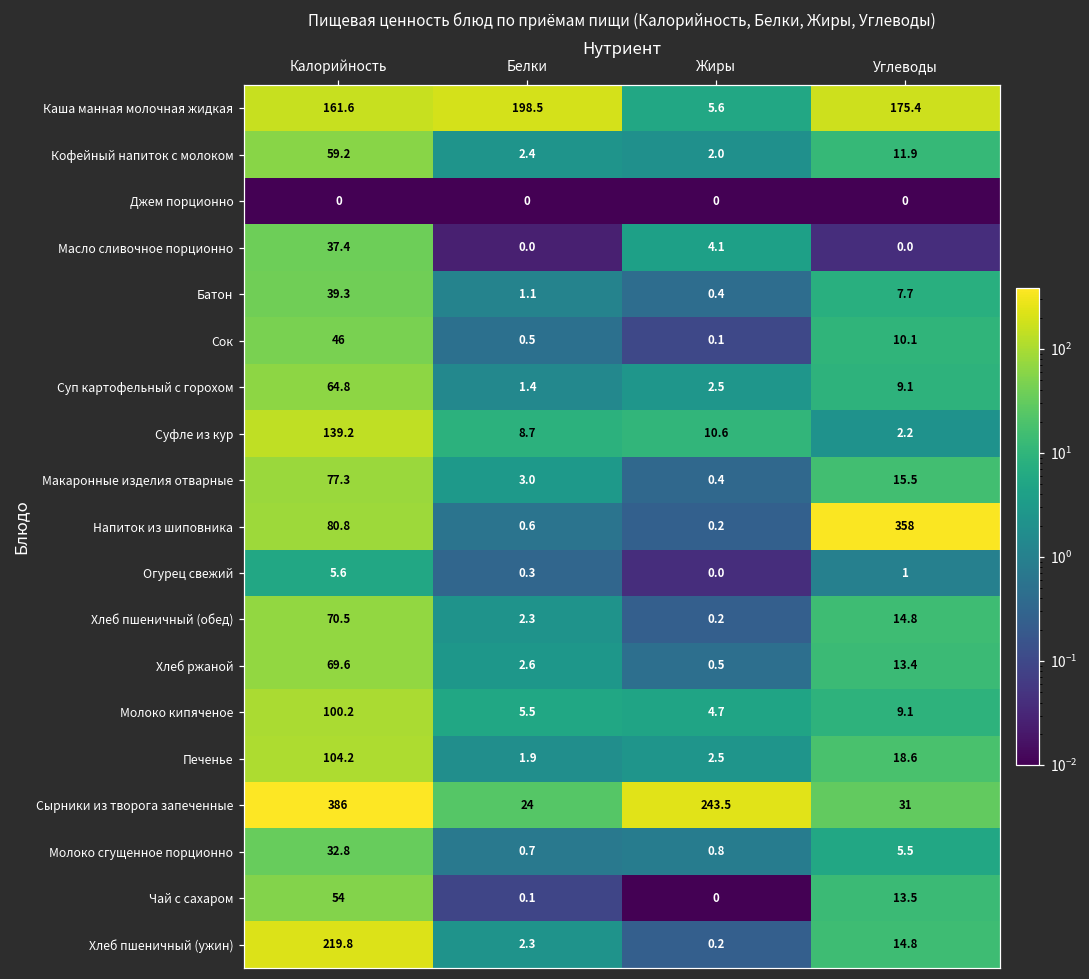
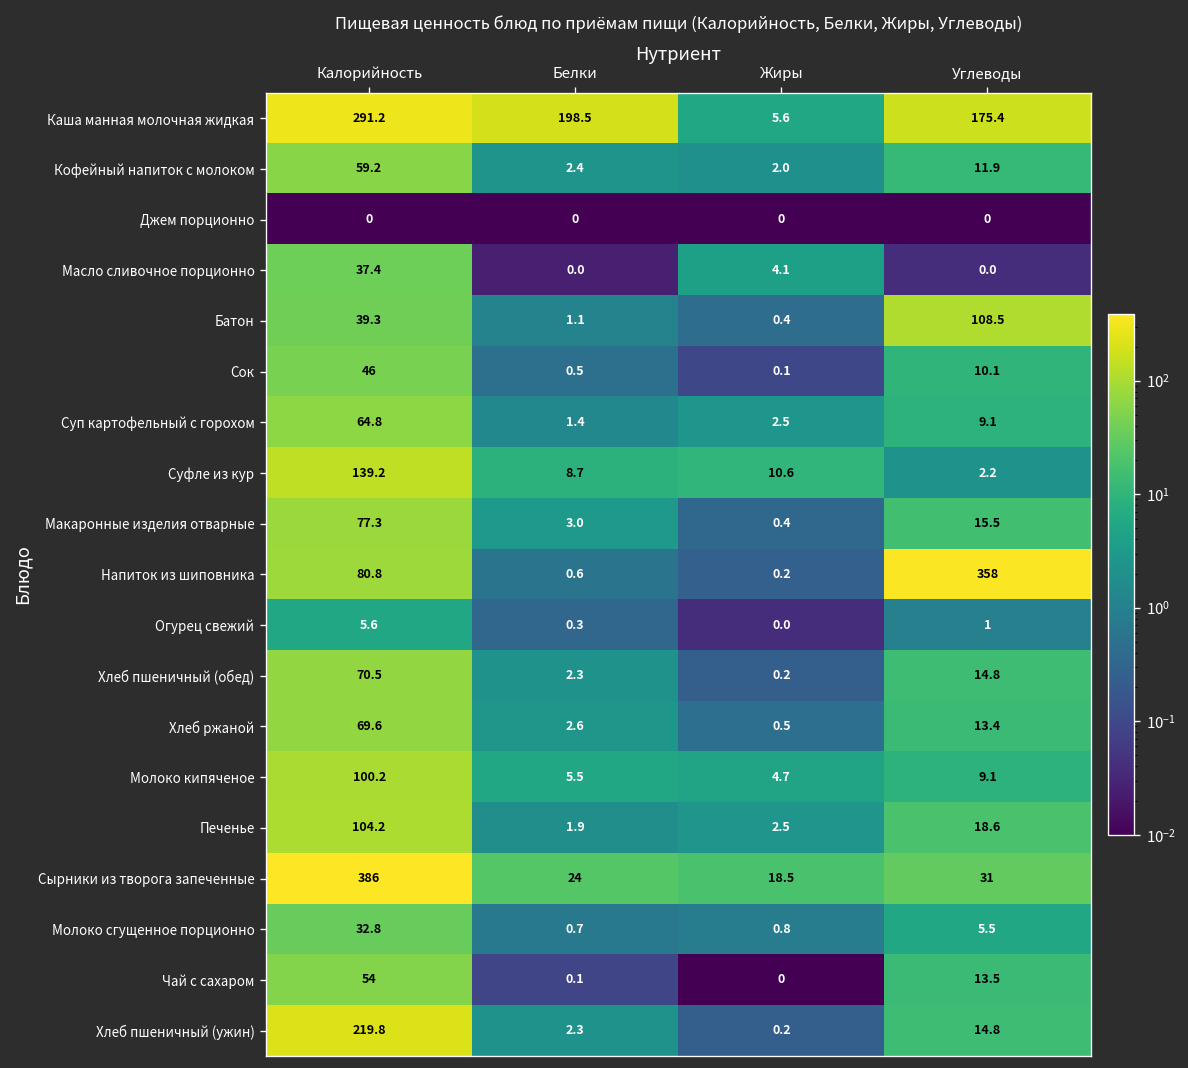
Каша манная молочная жидкая, Калорийность: 161.6 -> 291.2
Батон, Углеводы: 7.7 -> 108.5
Сырники из творога запеченные, Жиры: 243.5 -> 18.5
